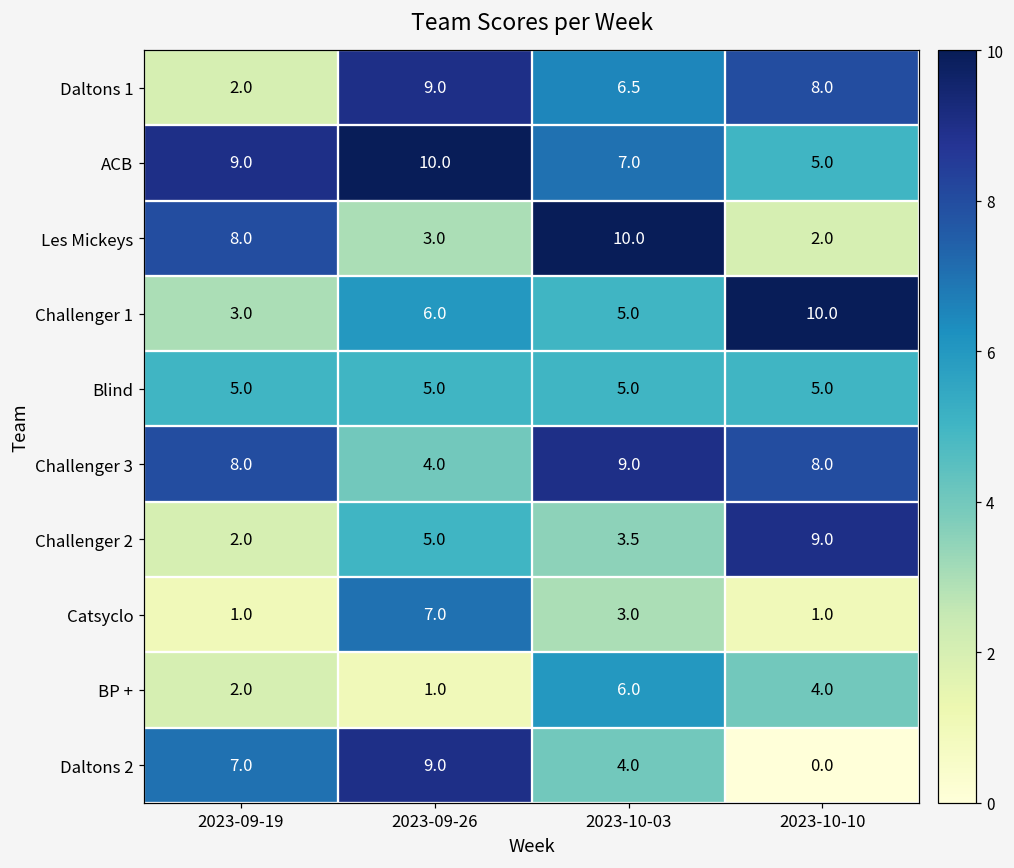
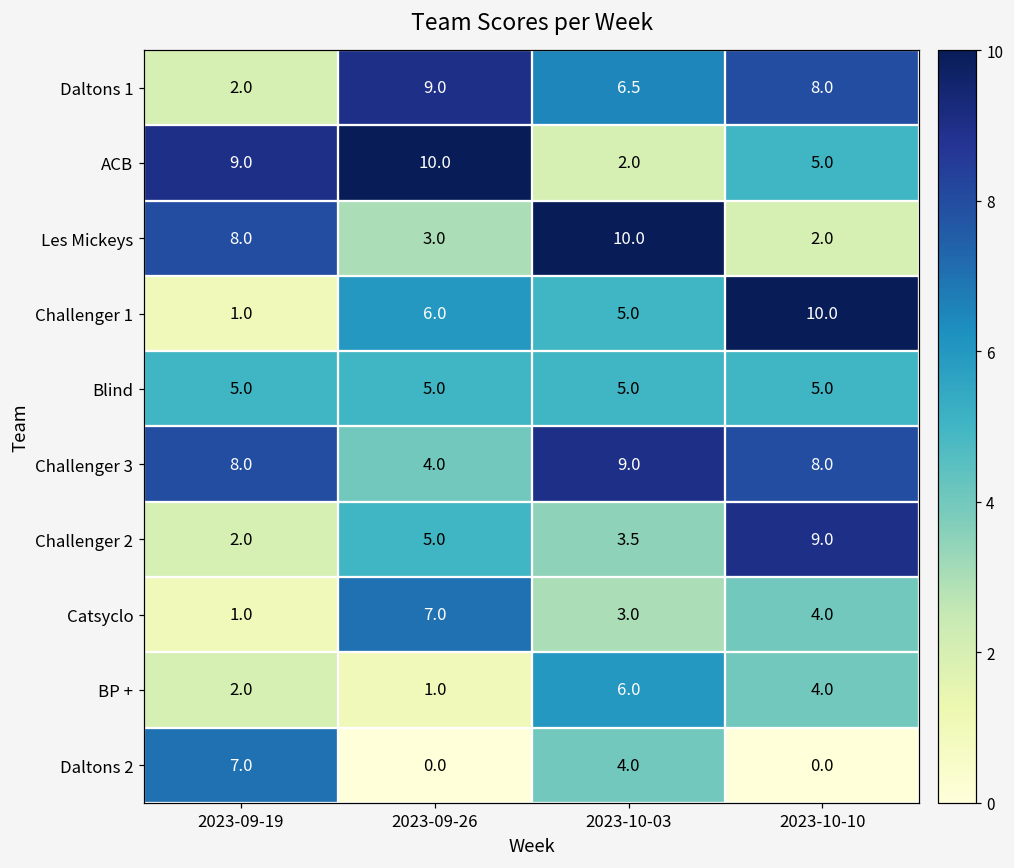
ACB, 2023-10-03: 7.0 -> 2.0
Challenger 1, 2023-09-19: 3.0 -> 1.0
Catsyclo, 2023-10-10: 1.0 -> 4.0
Daltons 2, 2023-09-26: 9.0 -> 0.0
